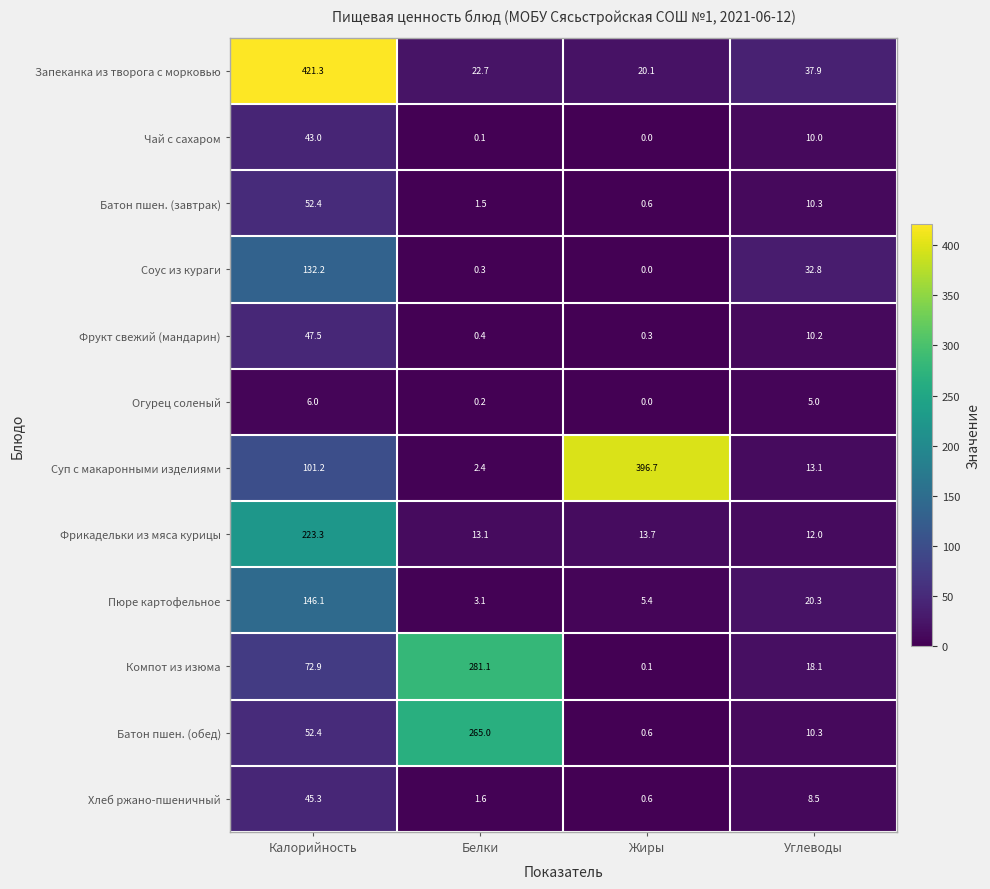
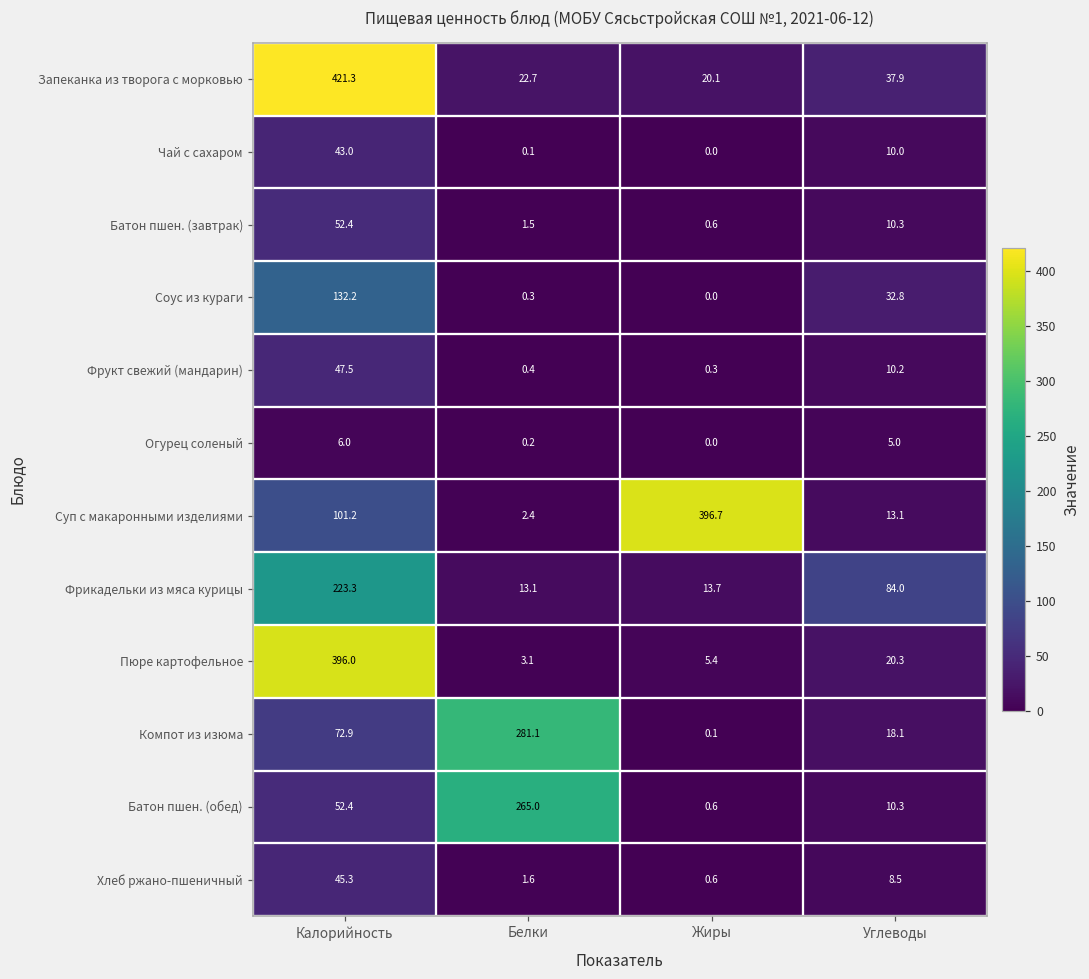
Фрикадельки из мяса курицы, Углеводы: 12.0 -> 84.0
Пюре картофельное, Калорийность: 146.1 -> 396.0
